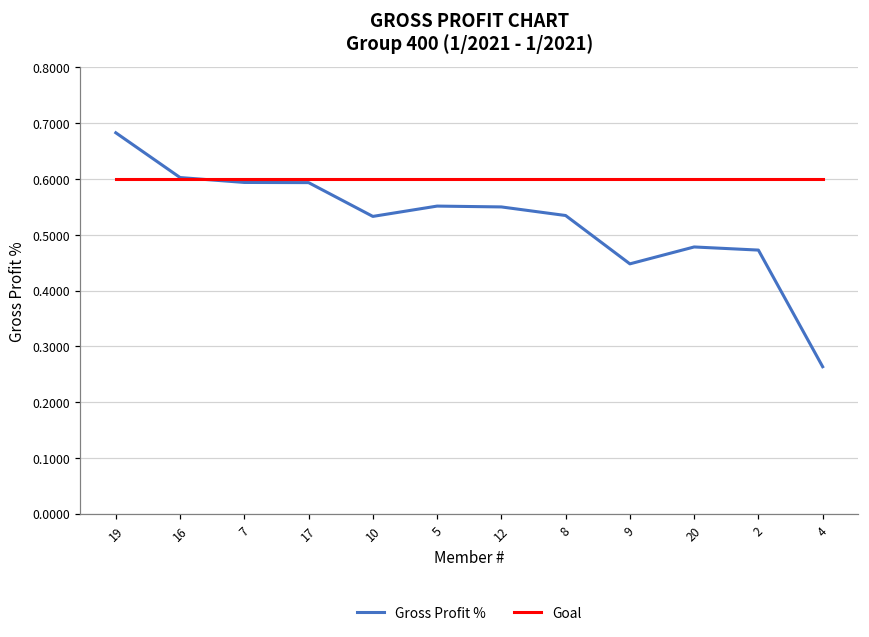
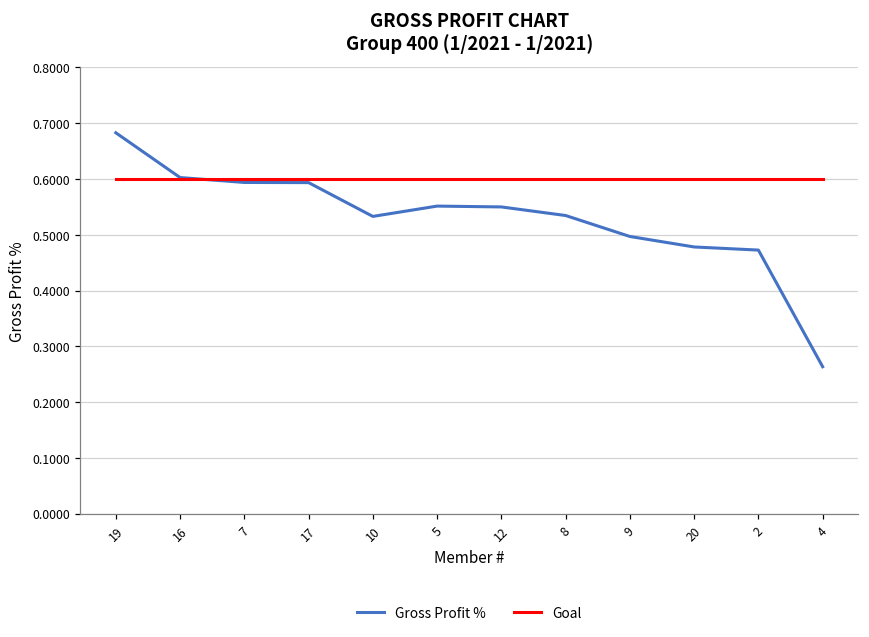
Gross Profit %, 9: 0.45 -> 0.50
